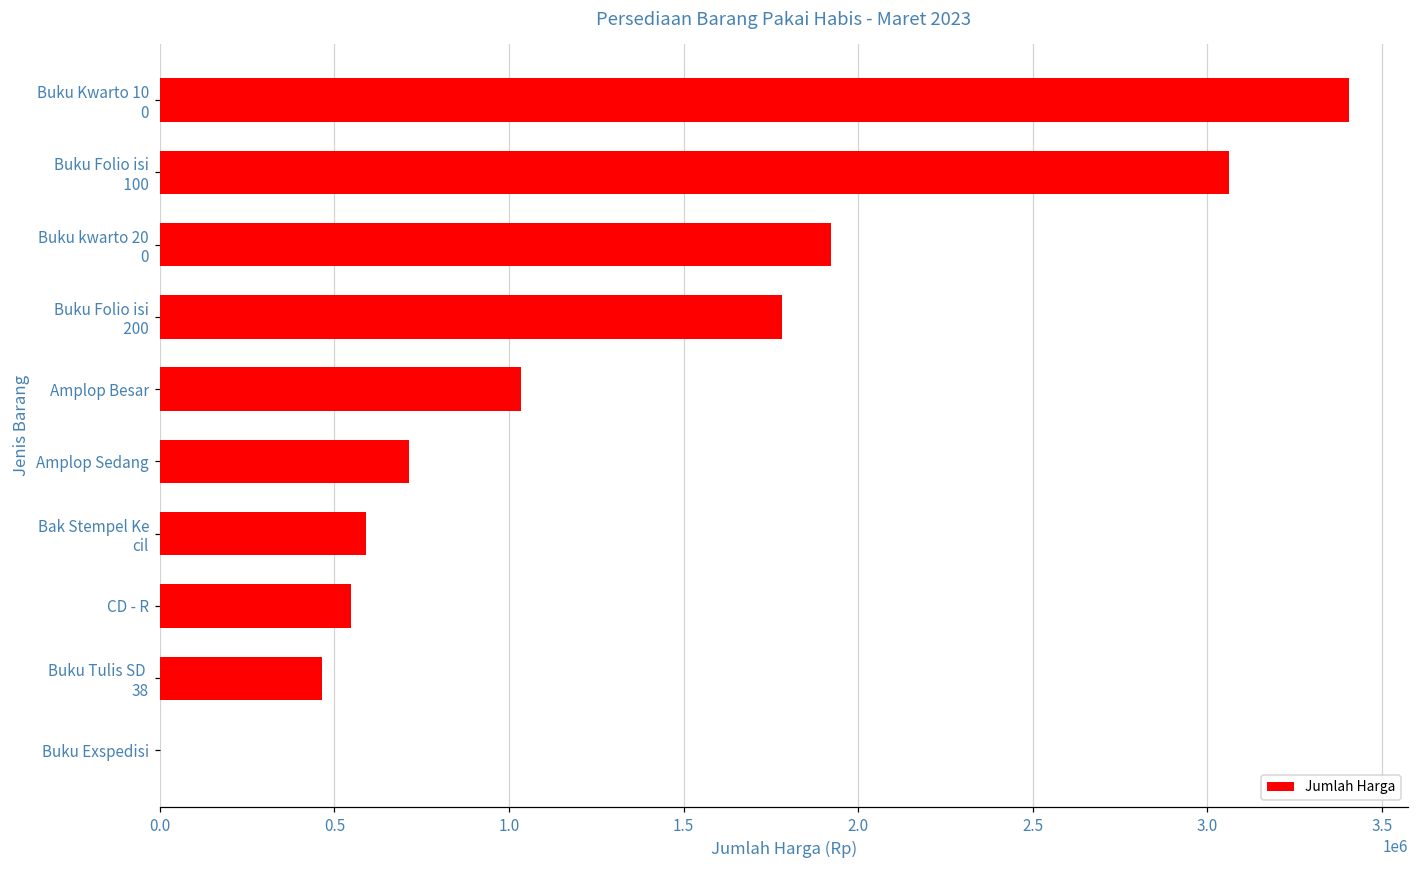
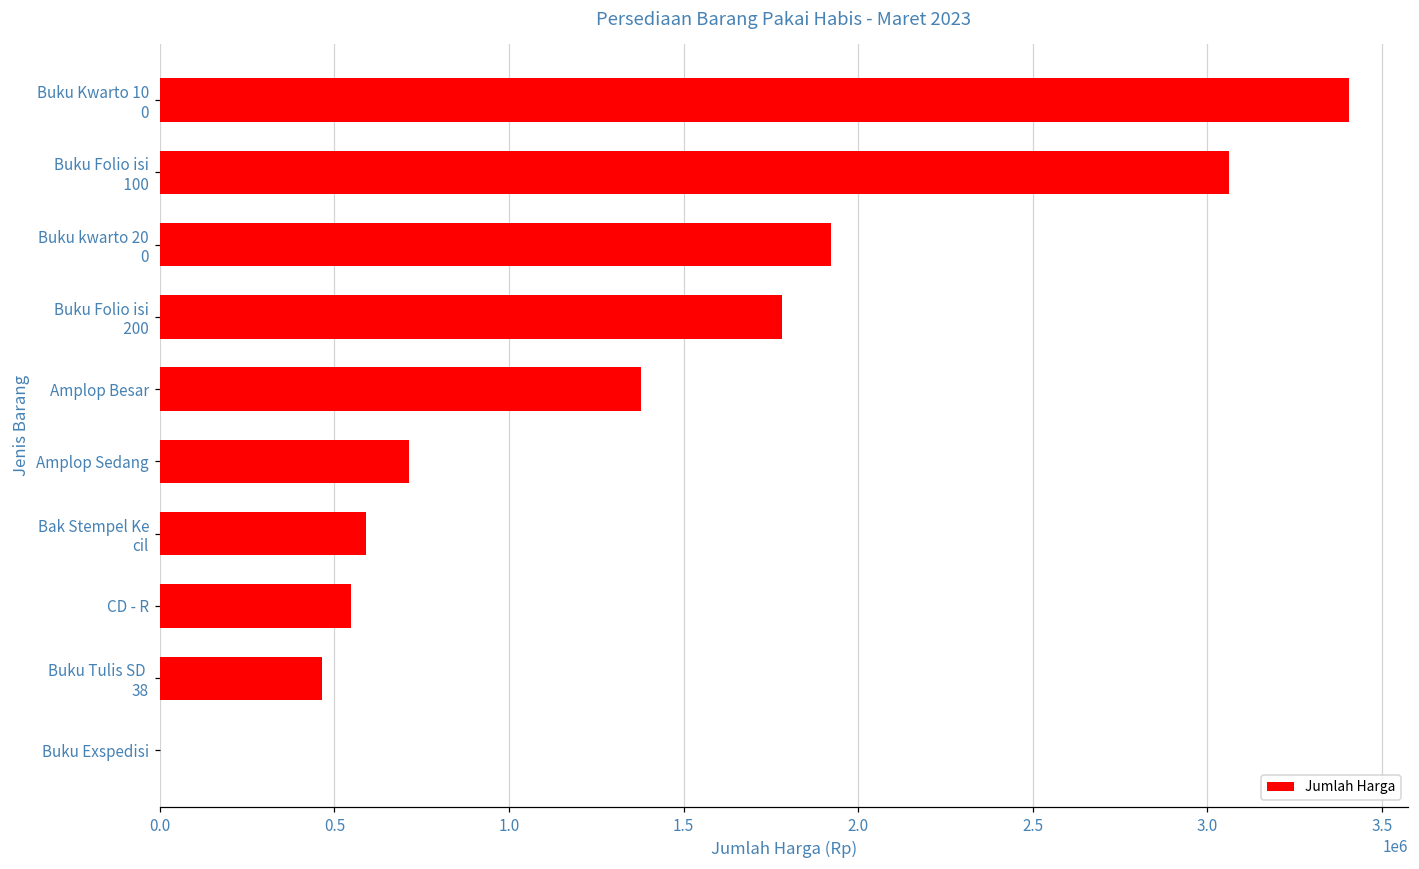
Amplop Besar: 1030000 -> 1380000
